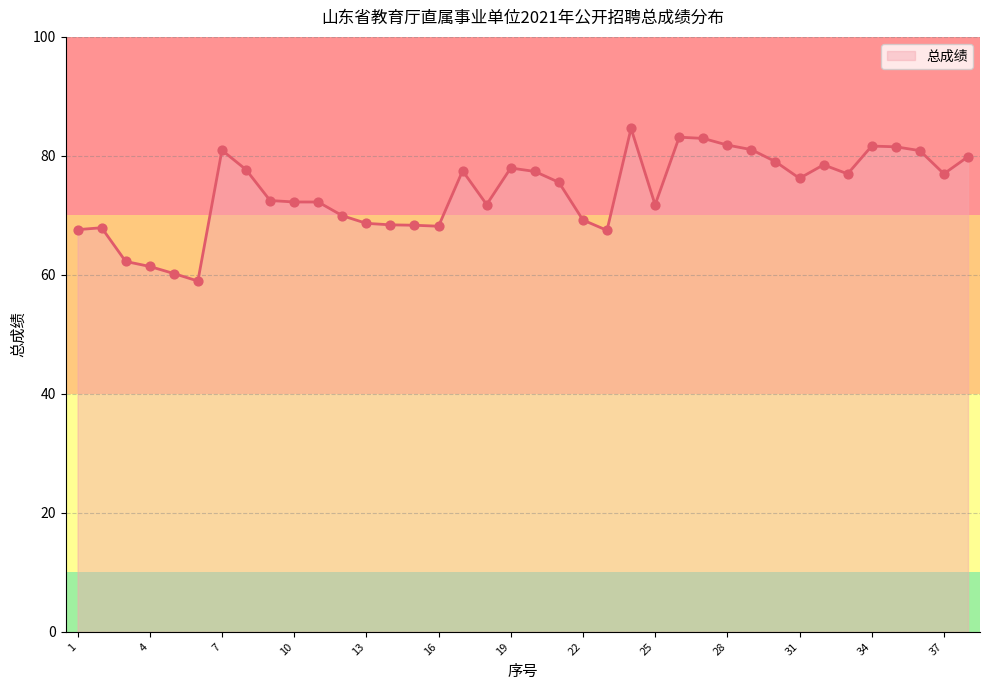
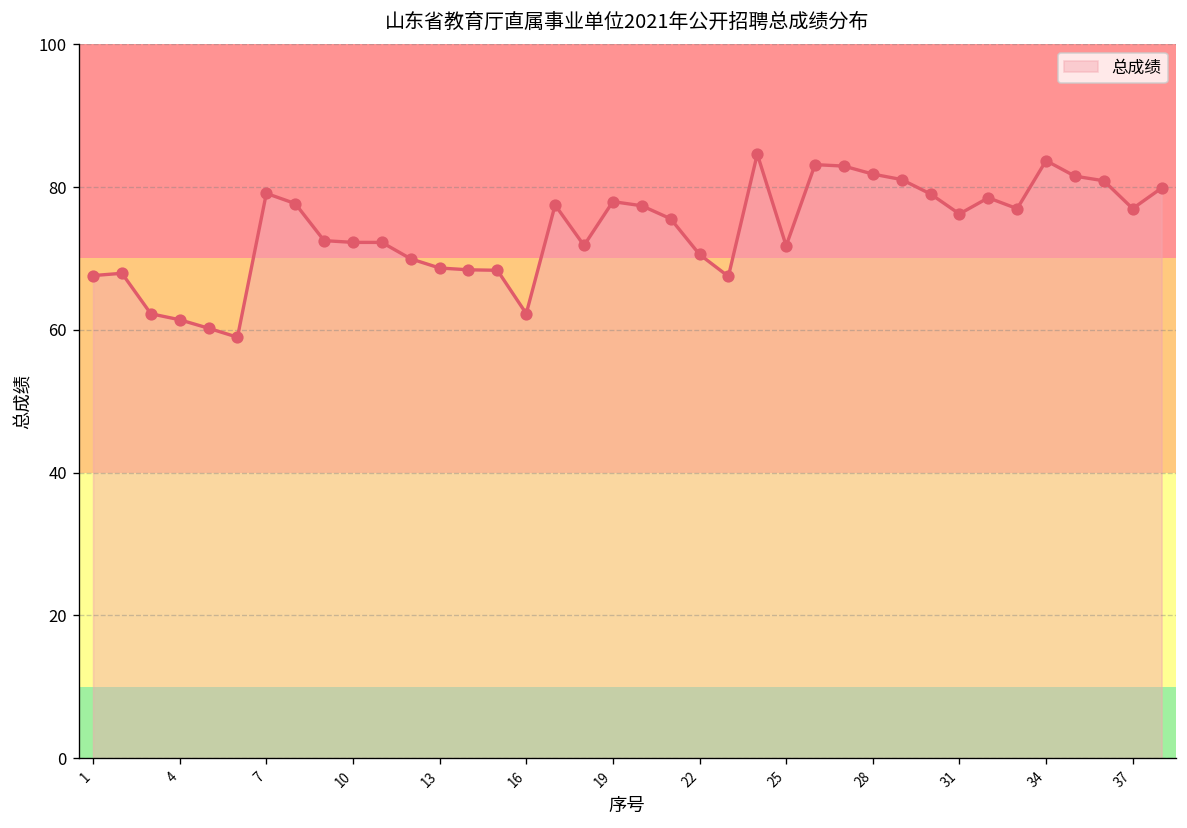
7: 81 -> 79
16: 68 -> 62
22: 69 -> 71
34: 82 -> 84
